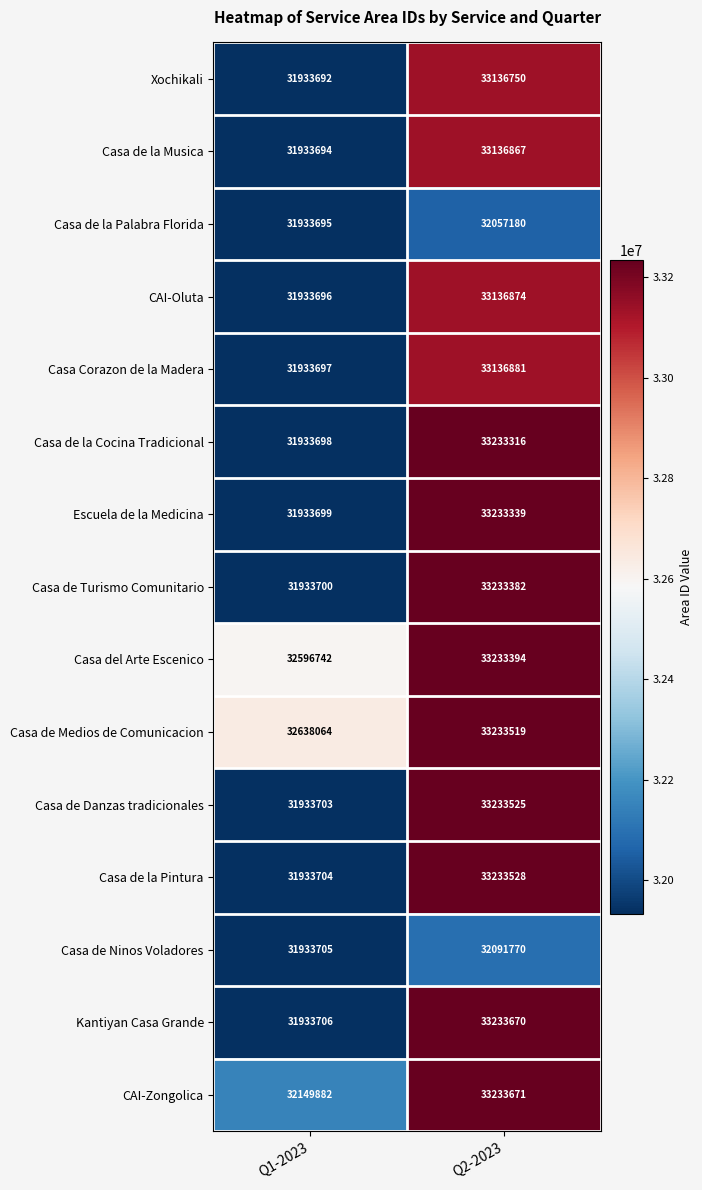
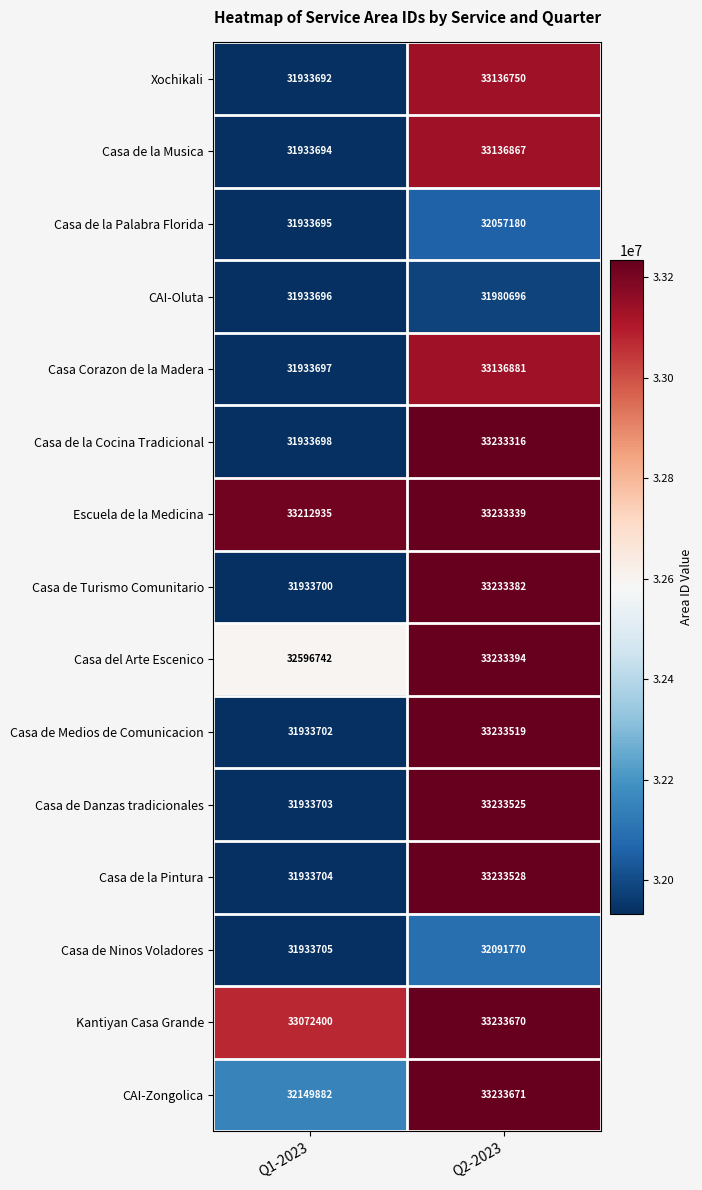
CAI-Oluta, Q2-2023: 33136874 -> 31980696
Escuela de la Medicina, Q1-2023: 31933699 -> 33212935
Casa de Medios de Comunicacion, Q1-2023: 32638064 -> 31933702
Kantiyan Casa Grande, Q1-2023: 31933706 -> 33072400
